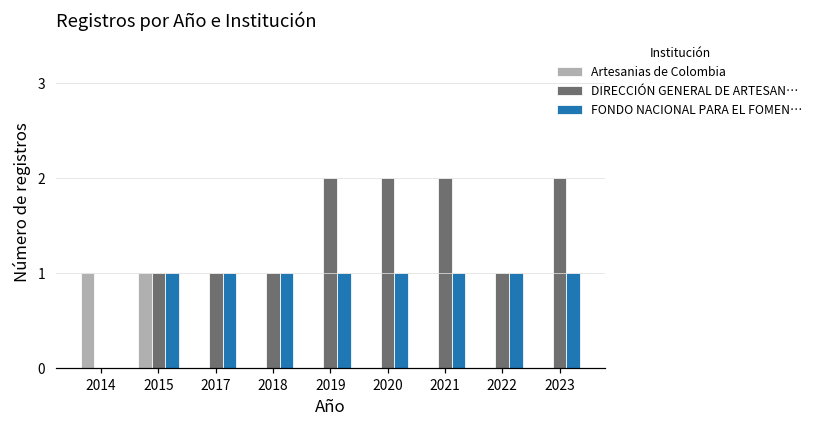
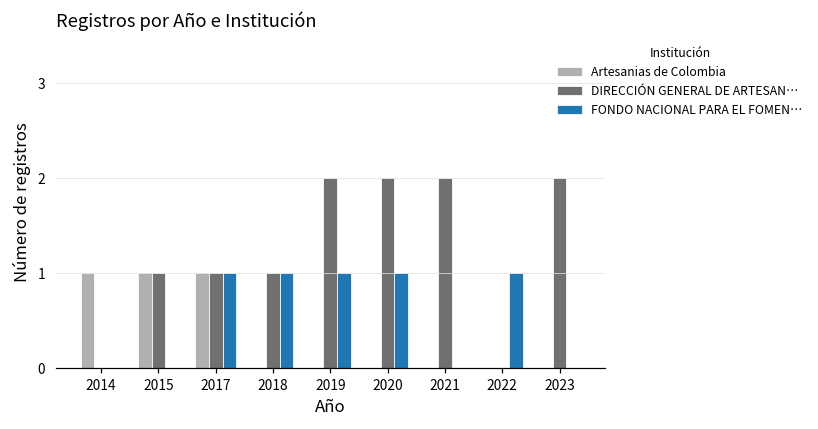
FONDO NACIONAL PARA EL FOMEN…, 2015: 1 -> 0
Artesanias de Colombia, 2017: 0 -> 1
FONDO NACIONAL PARA EL FOMEN…, 2021: 1 -> 0
DIRECCIÓN GENERAL DE ARTESAN…, 2022: 1 -> 0
FONDO NACIONAL PARA EL FOMEN…, 2023: 1 -> 0
